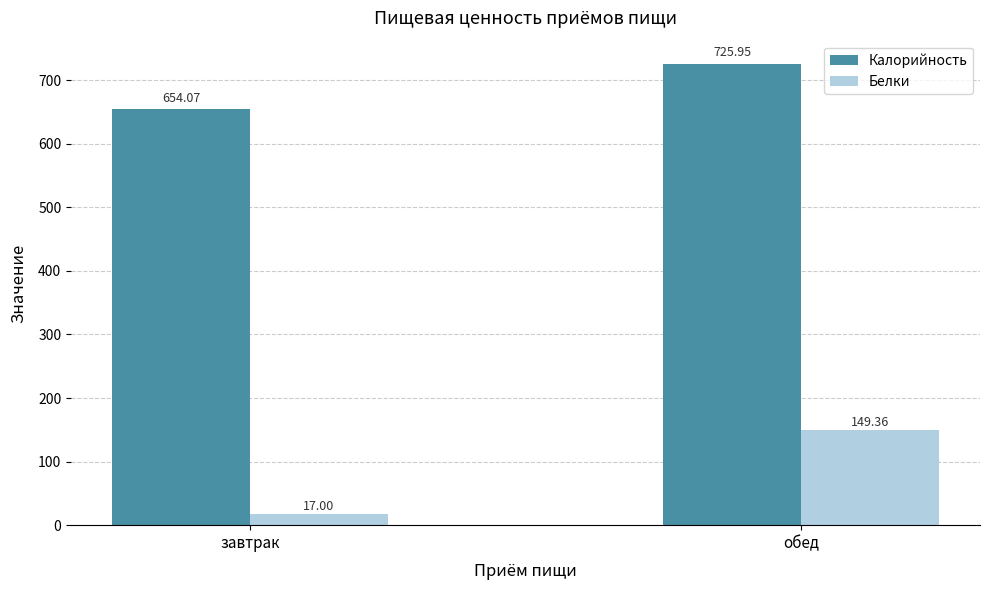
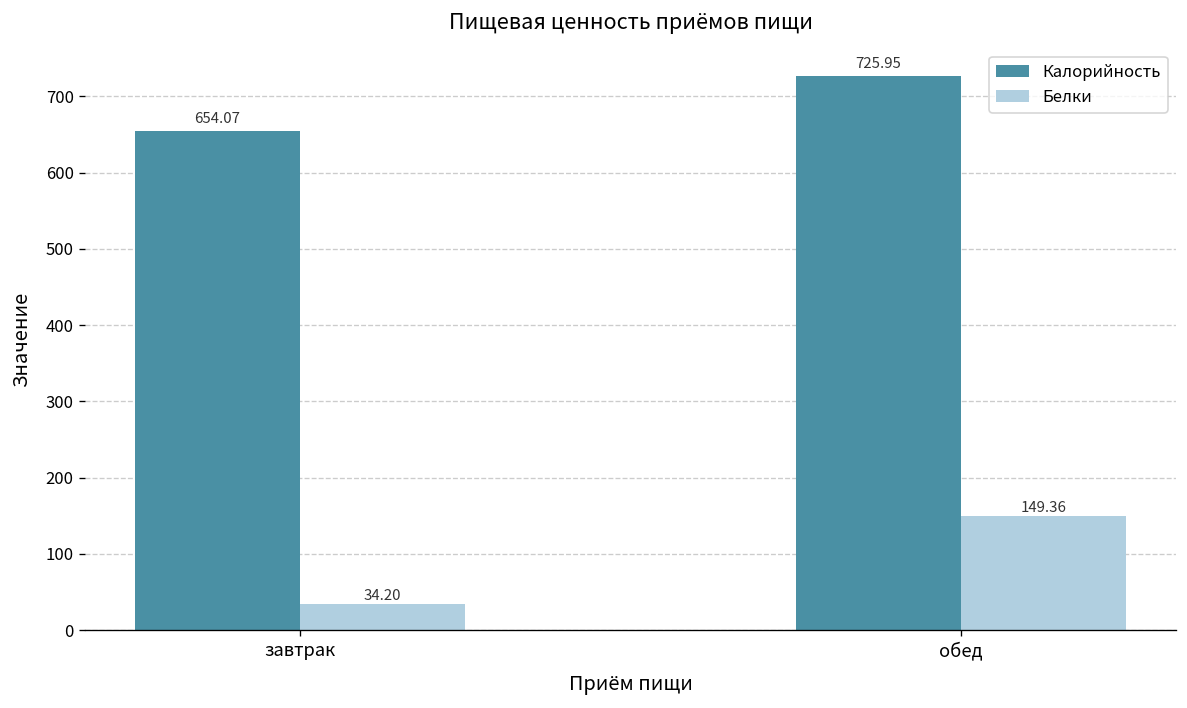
Белки, завтрак: 17.00 -> 34.20
